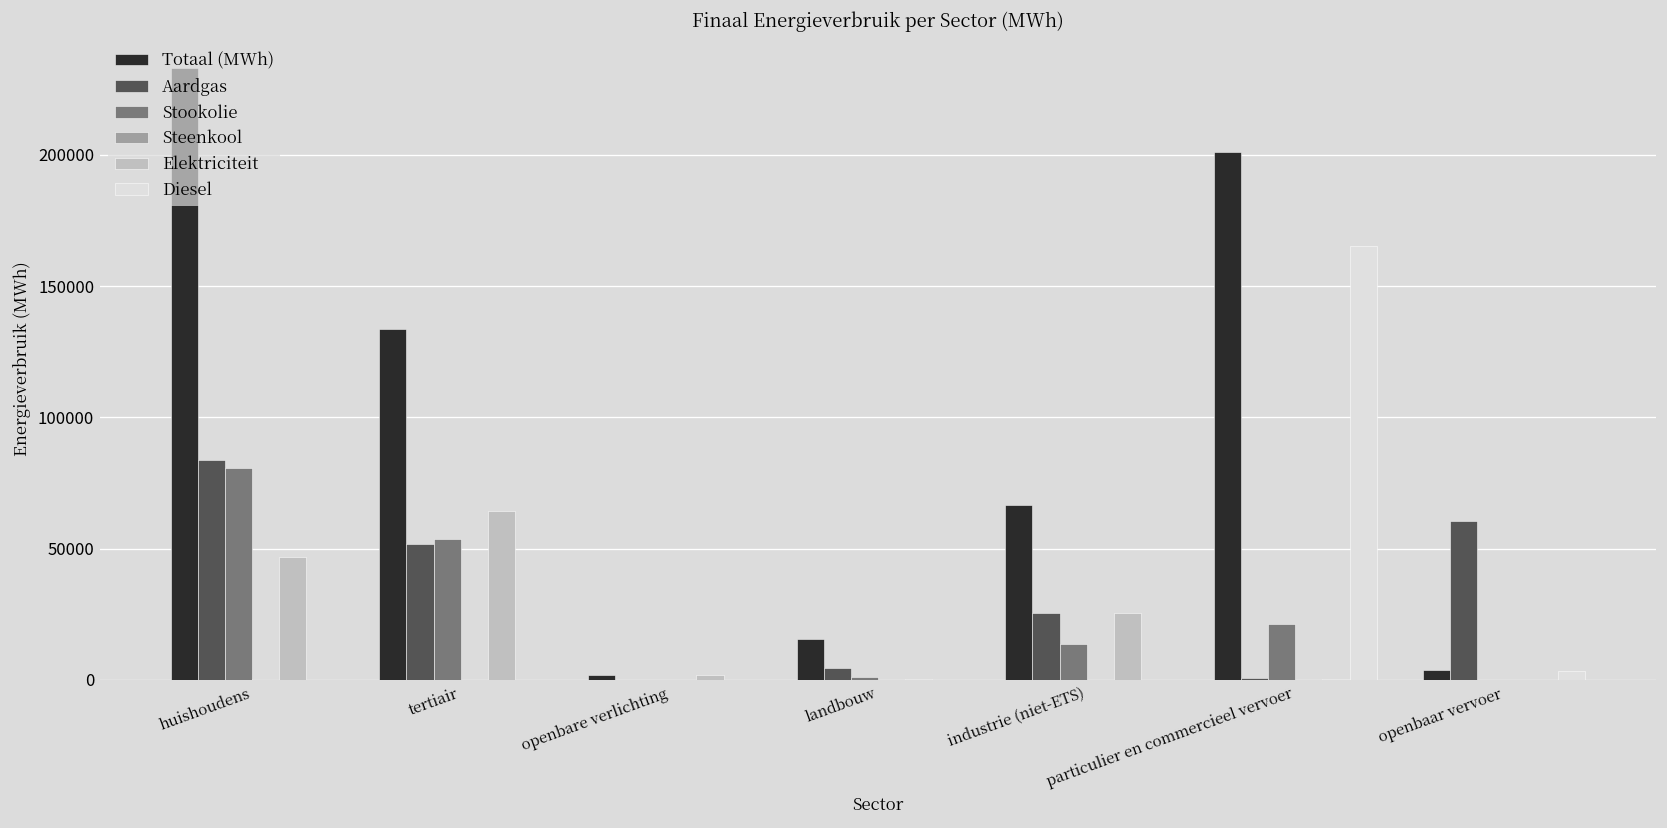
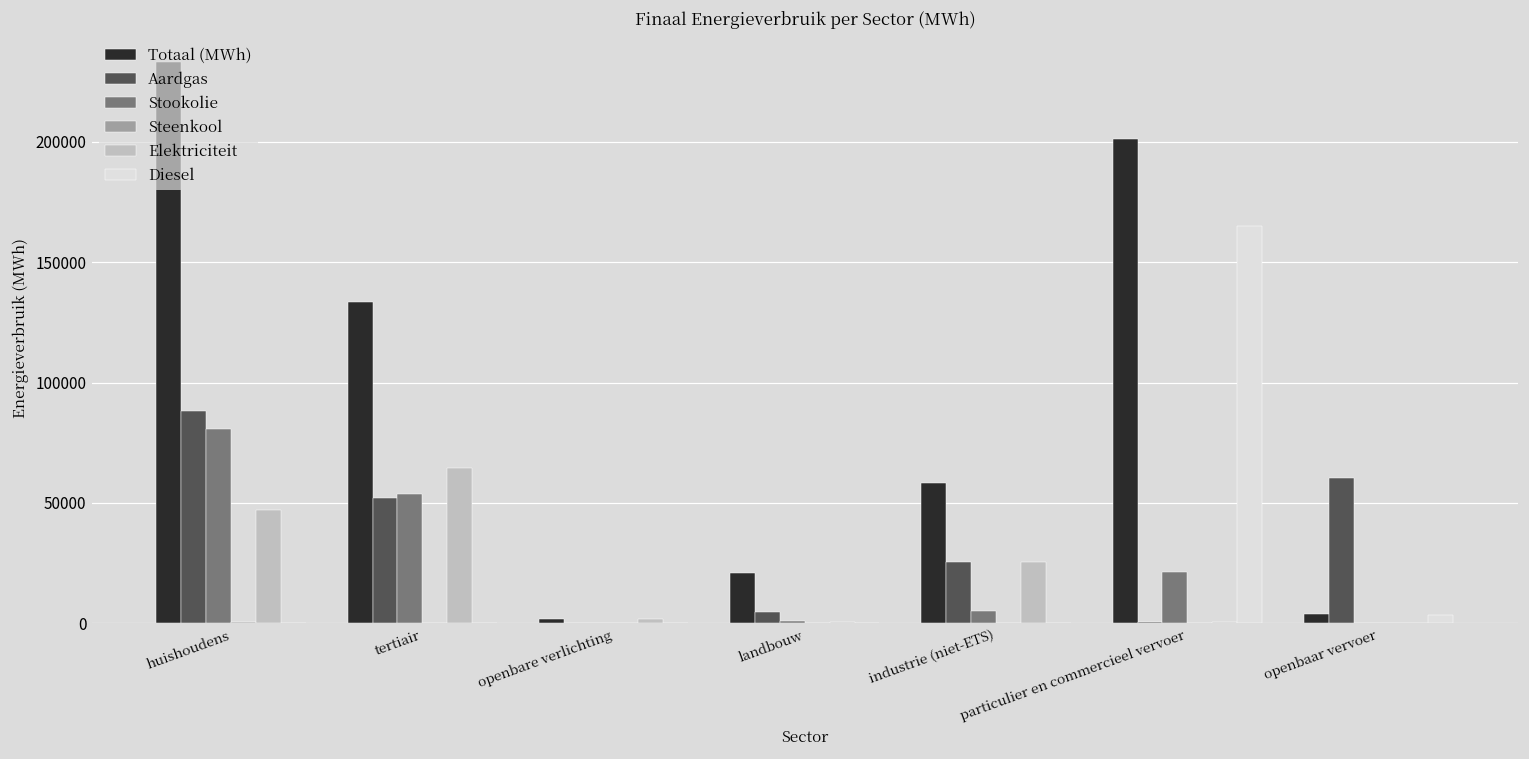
Aardgas, huishoudens: 84000 -> 88000
Totaal (MWh), landbouw: 16000 -> 21000
Totaal (MWh), industrie (niet-ETS): 67000 -> 58000
Stookolie, industrie (niet-ETS): 14000 -> 5000
